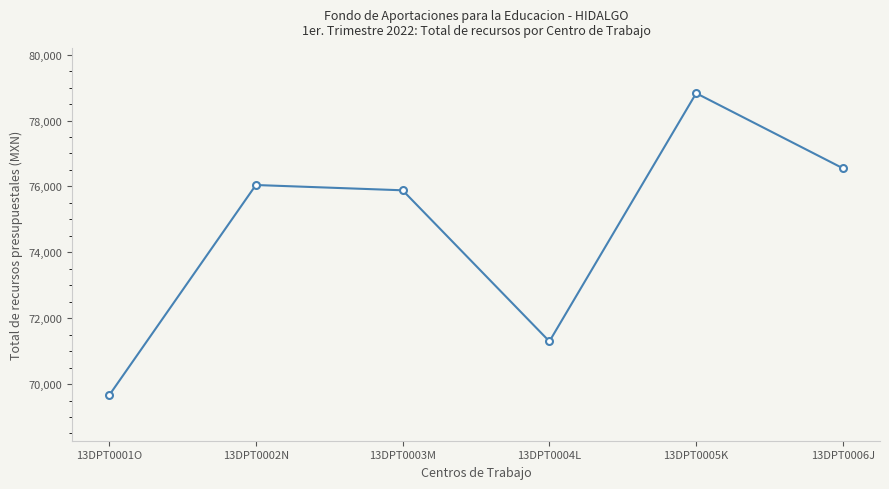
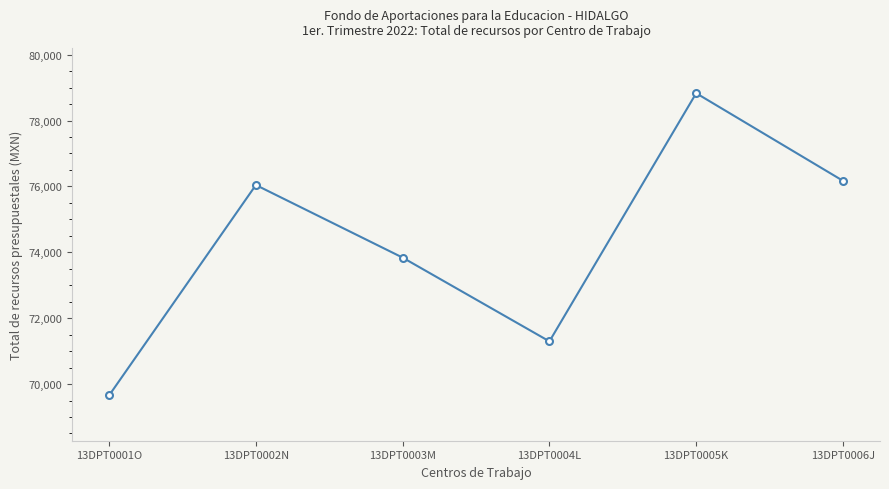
13DPT0003M: 75,900 -> 73,800
13DPT0006J: 76,500 -> 76,200
